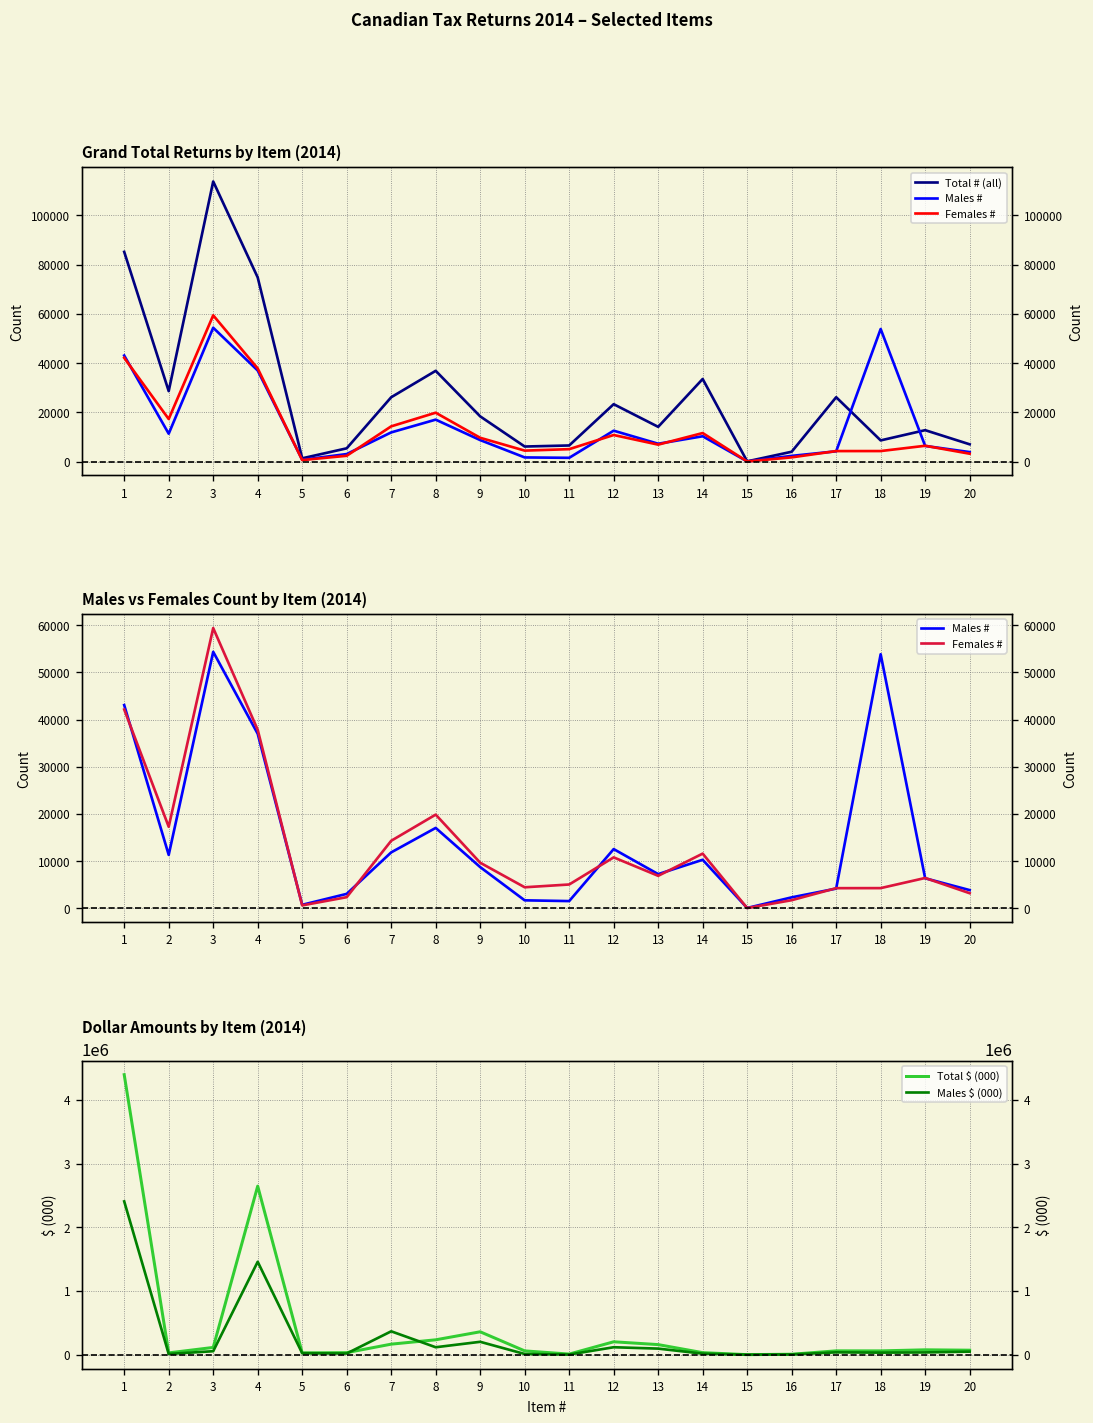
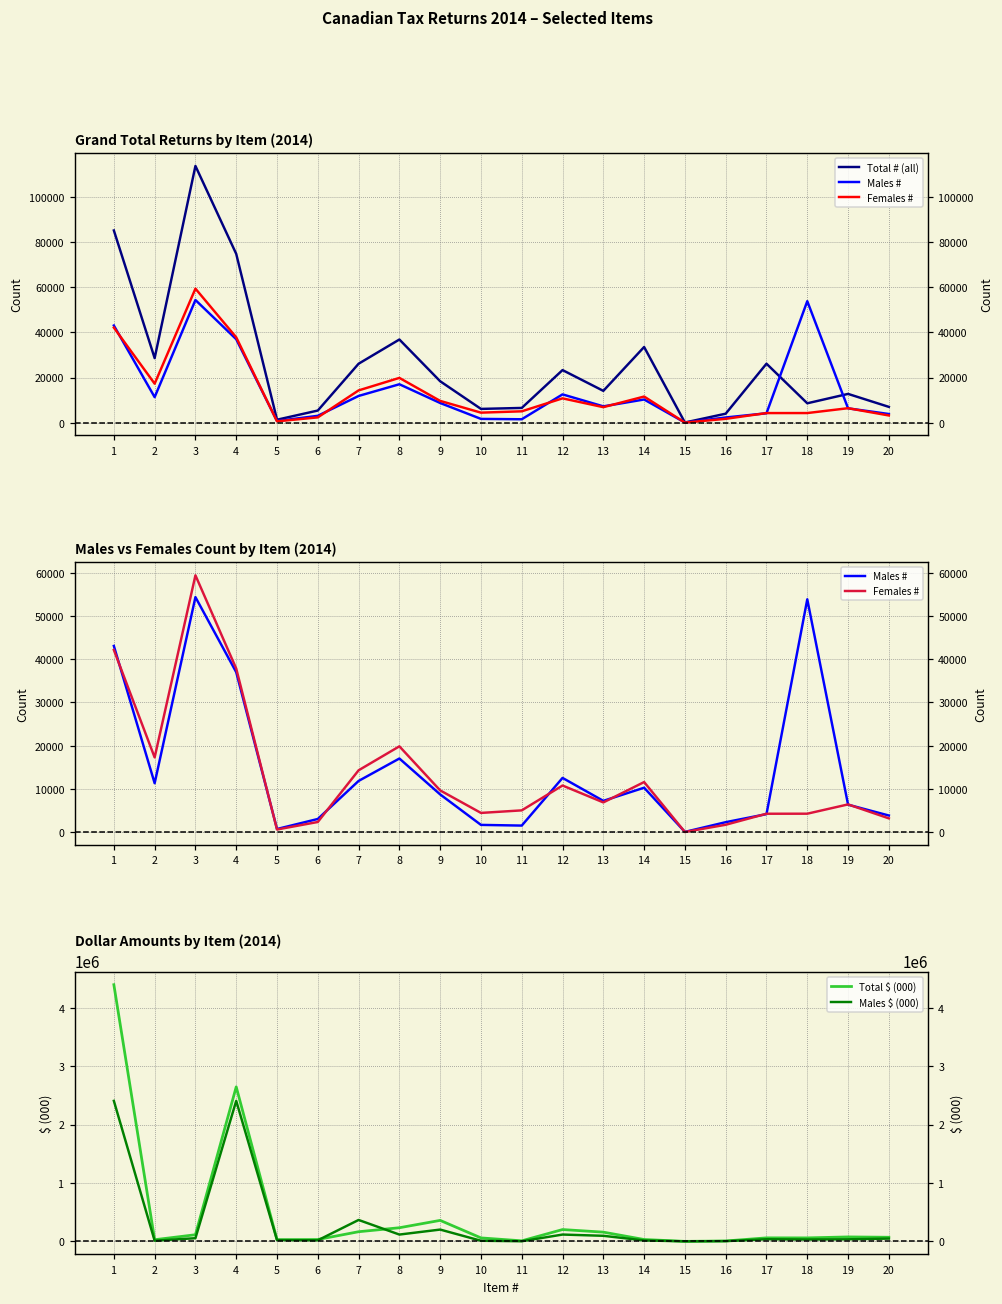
Dollar Amounts by Item (2014), Males $ (000), 4: 1500000 -> 2400000
